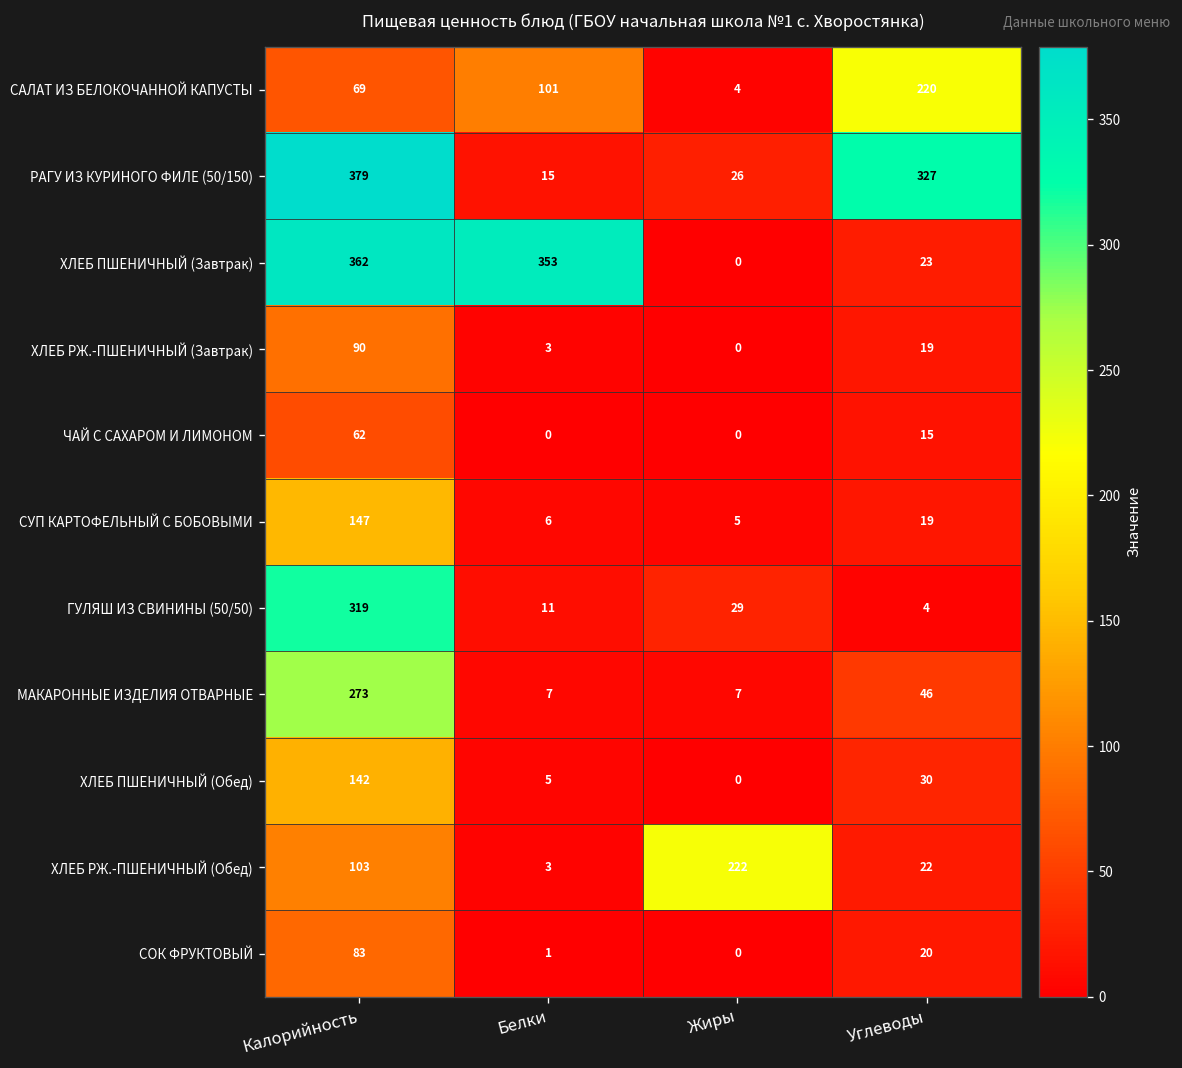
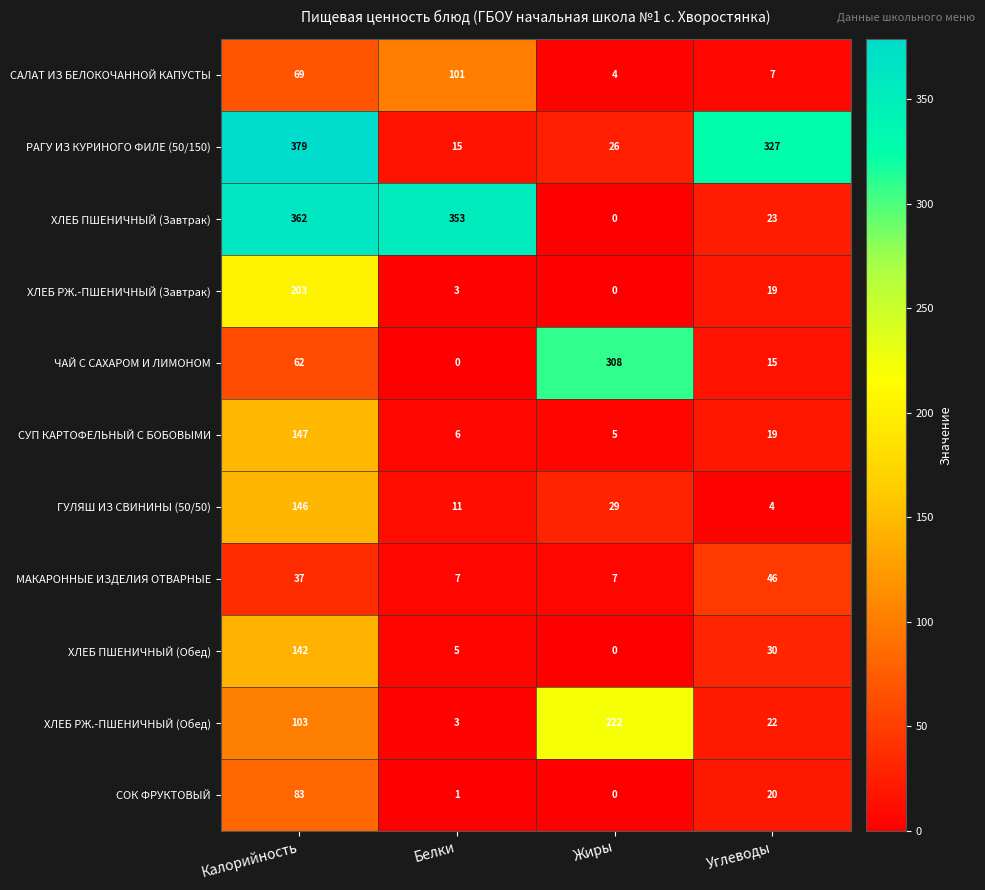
САЛАТ ИЗ БЕЛОКОЧАННОЙ КАПУСТЫ, Углеводы: 220 -> 7
ХЛЕБ РЖ.-ПШЕНИЧНЫЙ (Завтрак), Калорийность: 90 -> 203
ЧАЙ С САХАРОМ И ЛИМОНОМ, Жиры: 0 -> 308
ГУЛЯШ ИЗ СВИНИНЫ (50/50), Калорийность: 319 -> 146
МАКАРОННЫЕ ИЗДЕЛИЯ ОТВАРНЫЕ, Калорийность: 273 -> 37
